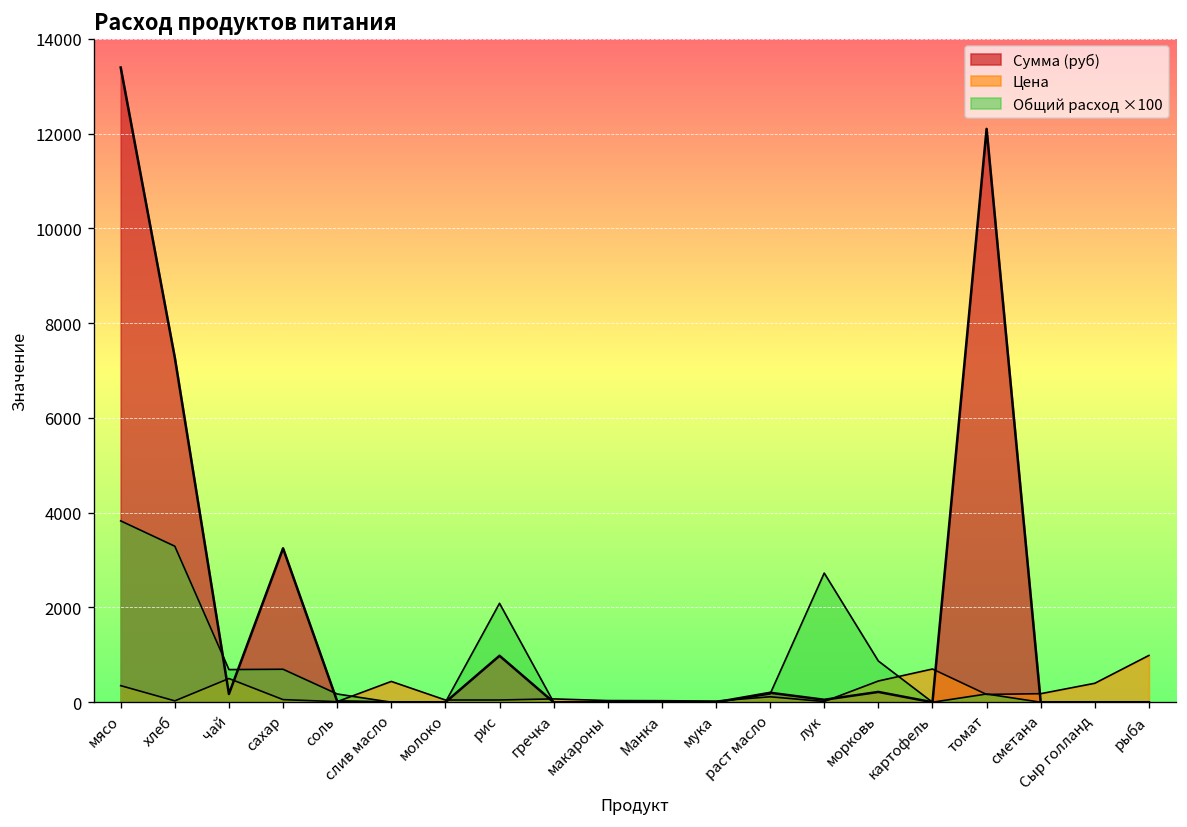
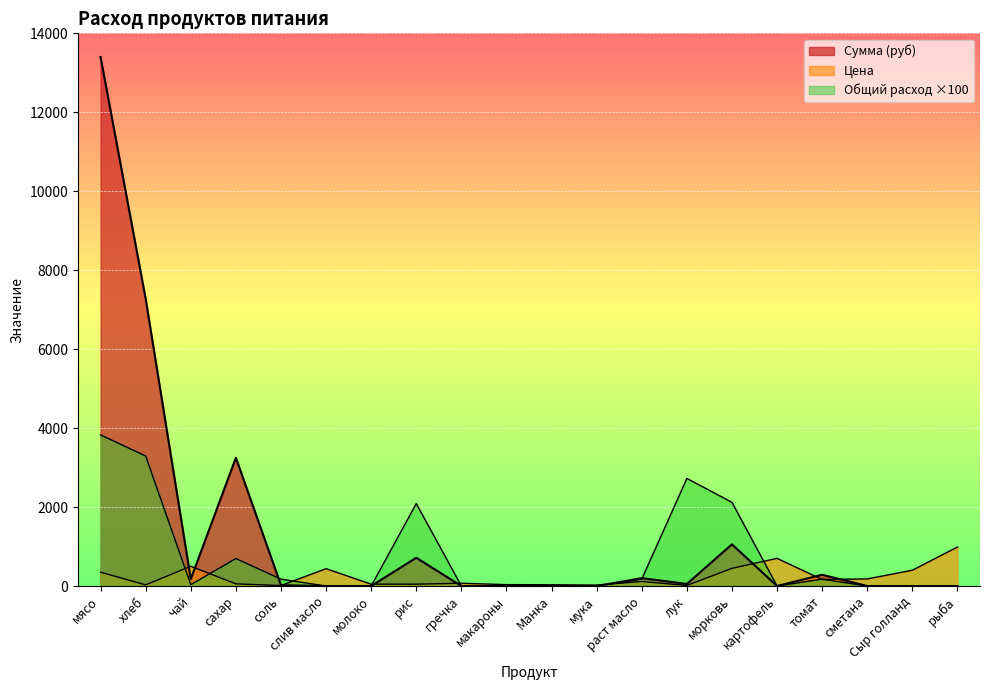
Общий расход ×100, чай: 700 -> 0
Сумма (руб), рис: 1000 -> 700
Сумма (руб), морковь: 200 -> 1100
Общий расход ×100, морковь: 900 -> 2100
Сумма (руб), томат: 12100 -> 300
